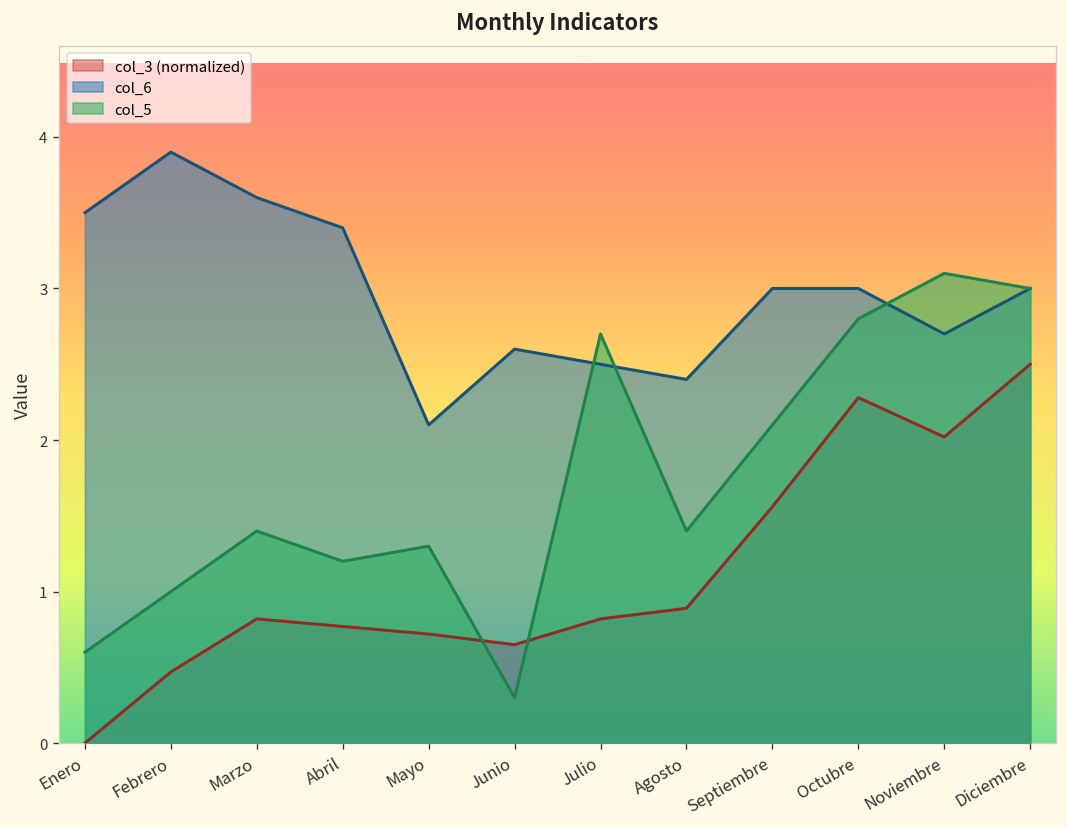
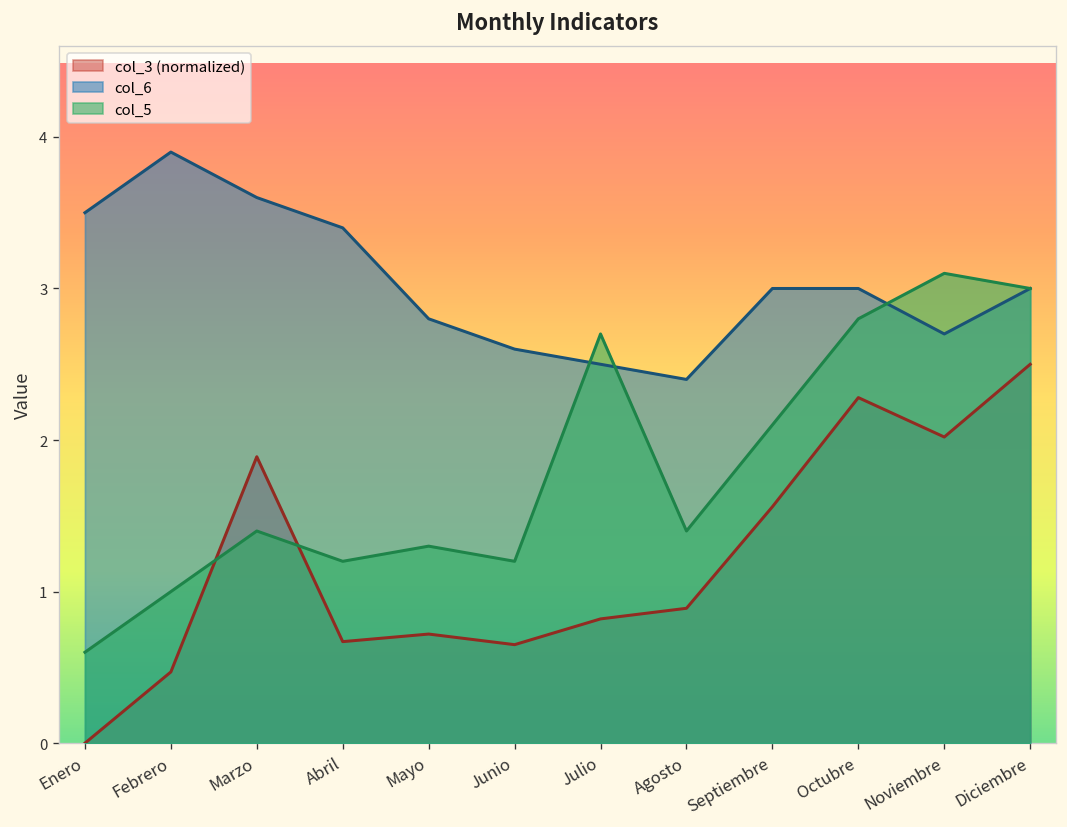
col_3 (normalized), Marzo: 0.82 -> 1.89
col_3 (normalized), Abril: 0.77 -> 0.67
col_6, Mayo: 2.1 -> 2.8
col_5, Junio: 0.3 -> 1.2
